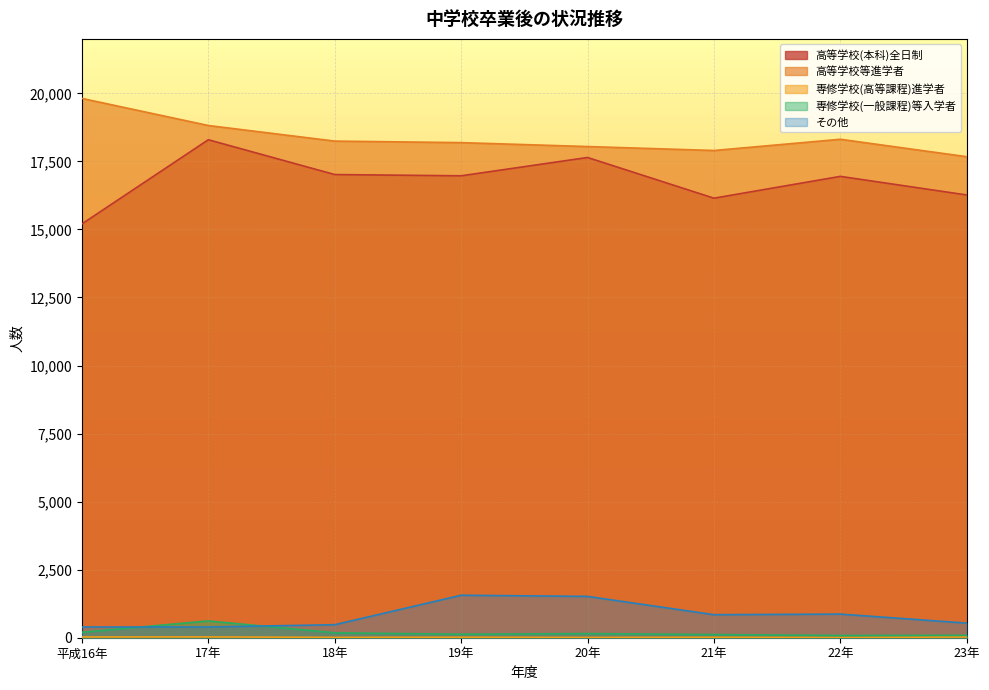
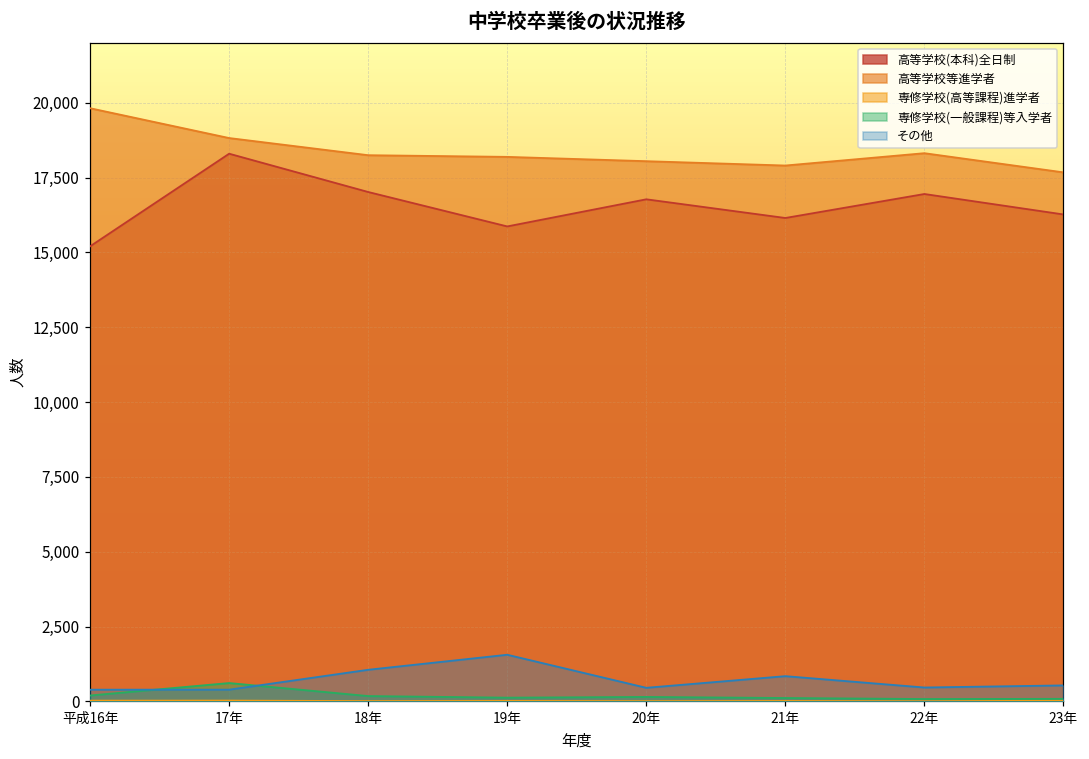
その他, 18年: 500 -> 1,100
高等学校(本科)全日制, 19年: 17,000 -> 15,900
高等学校(本科)全日制, 20年: 17,600 -> 16,800
その他, 20年: 1,500 -> 500
その他, 22年: 900 -> 500
